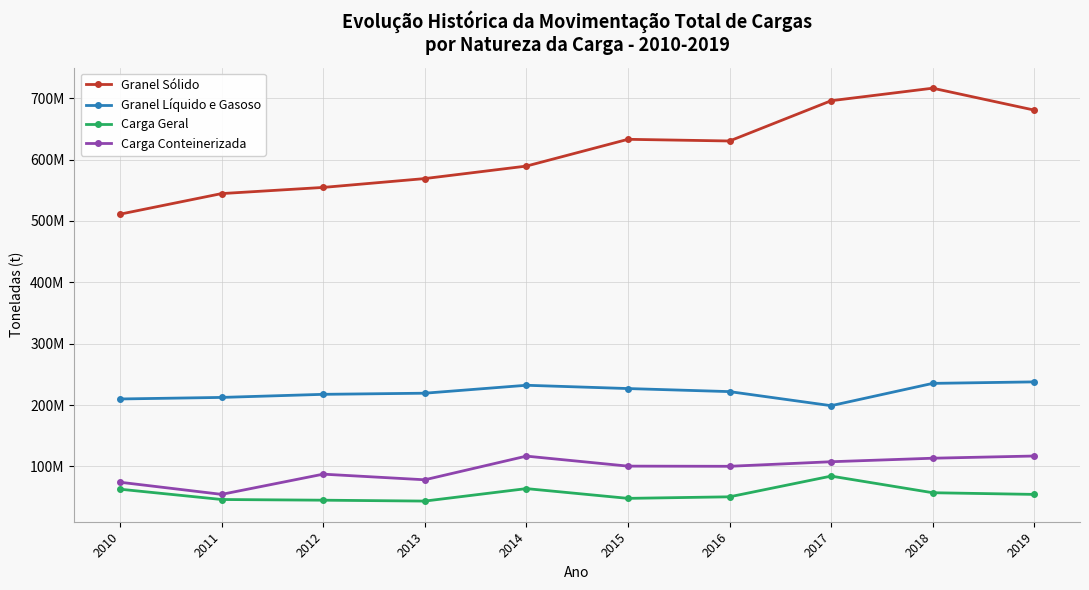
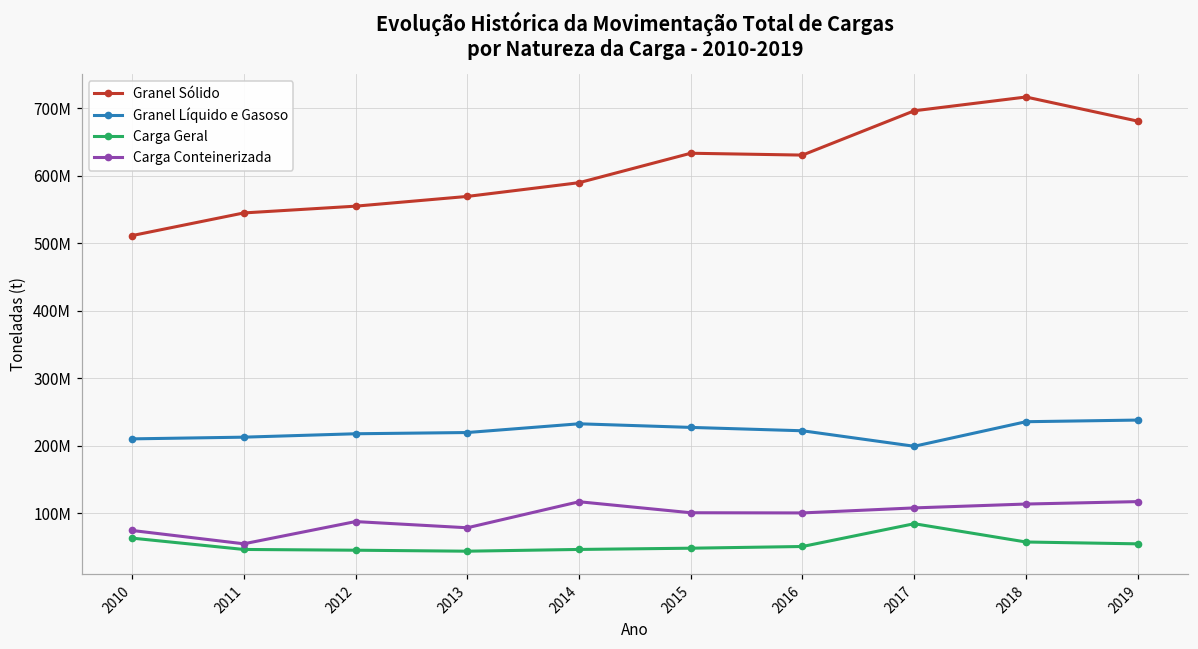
Carga Geral, 2014: 60000000 -> 50000000
